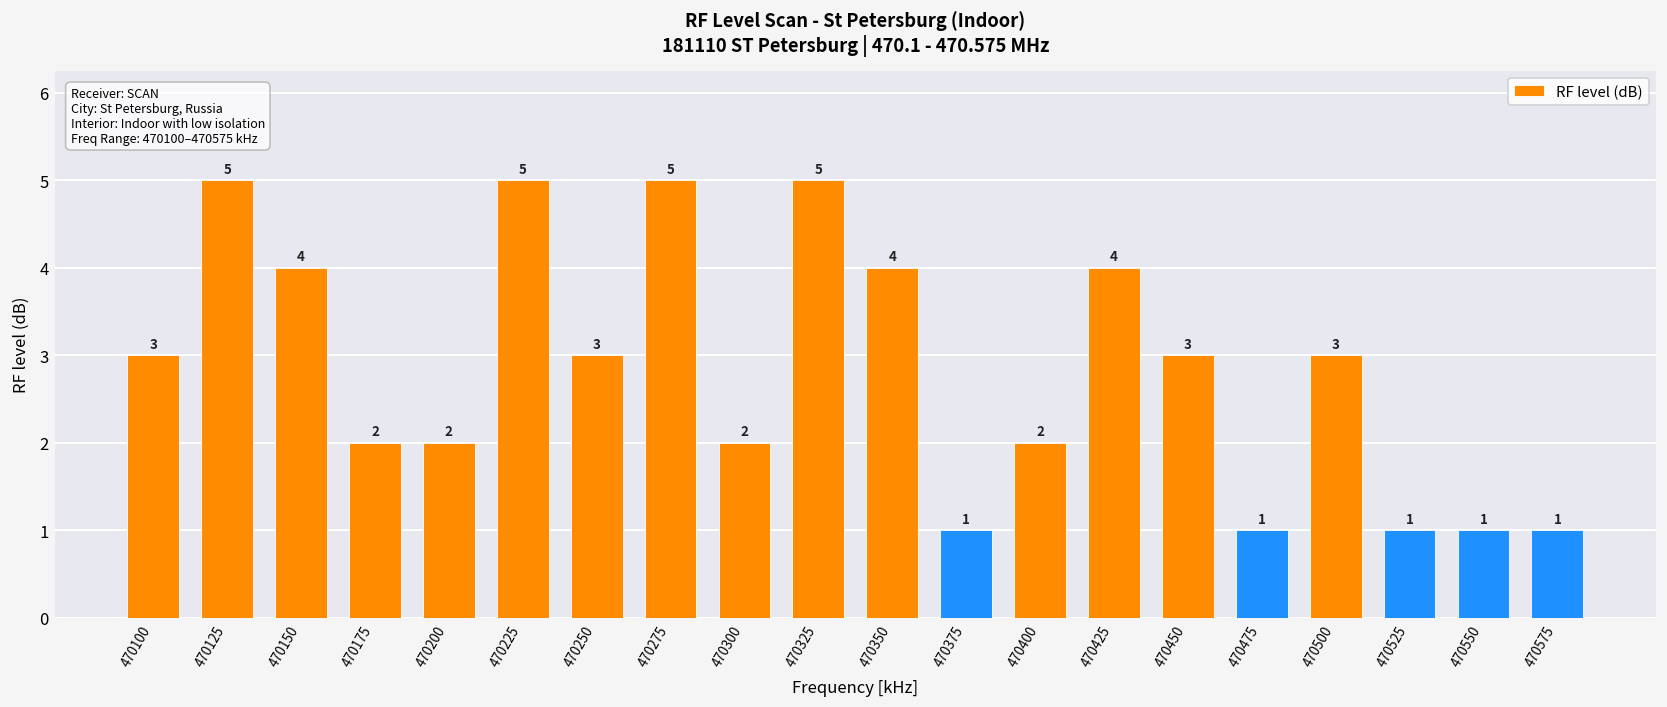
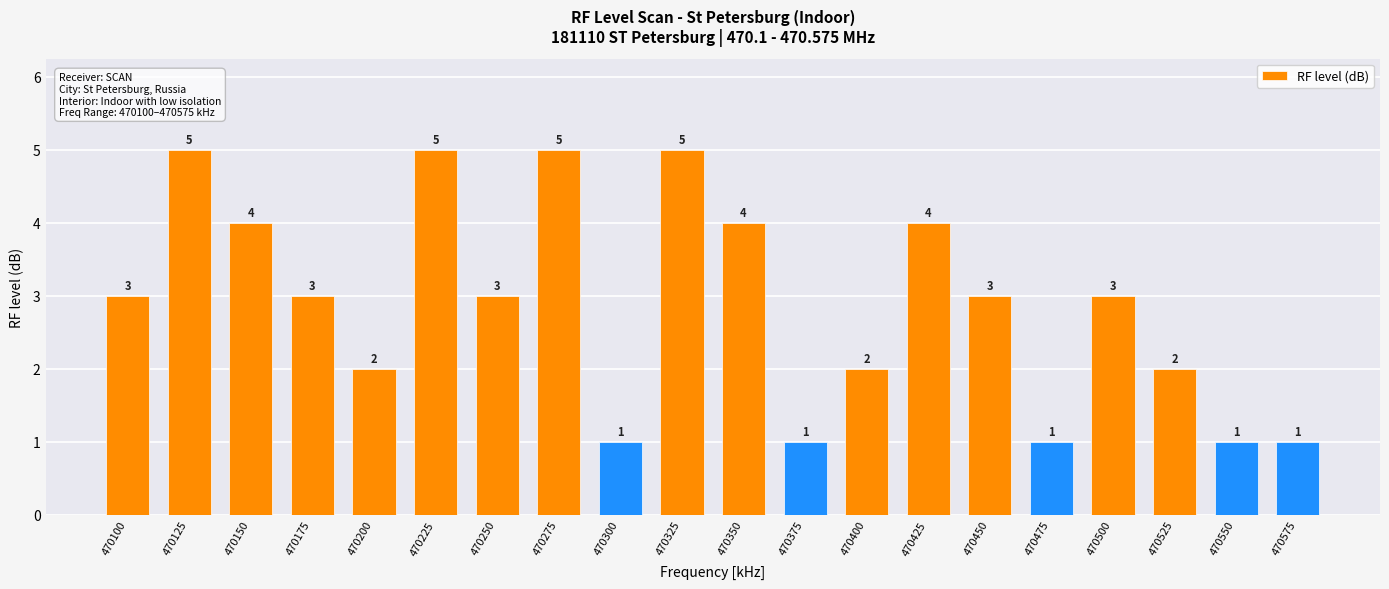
470175: 2 -> 3
470300: 2 -> 1
470525: 1 -> 2
